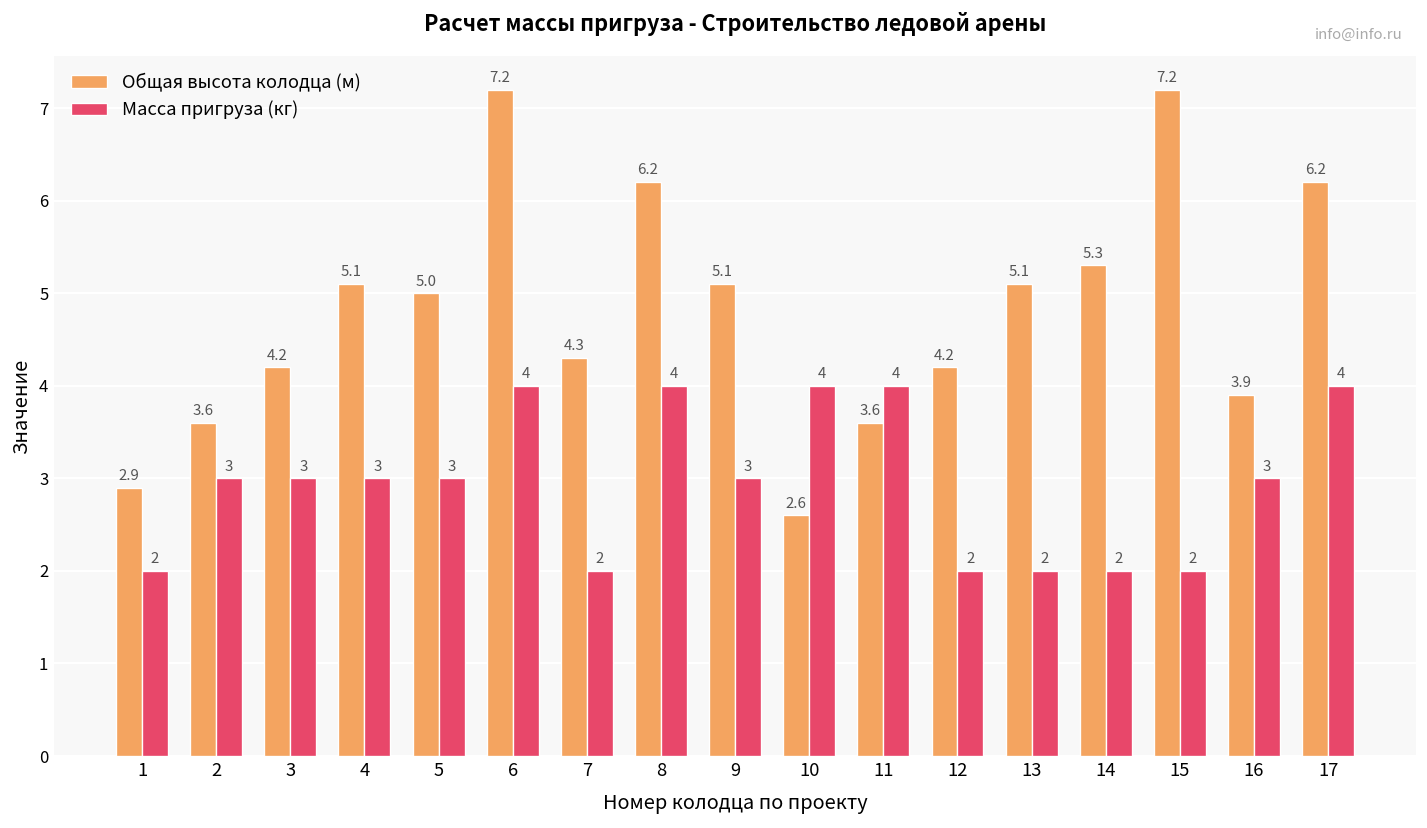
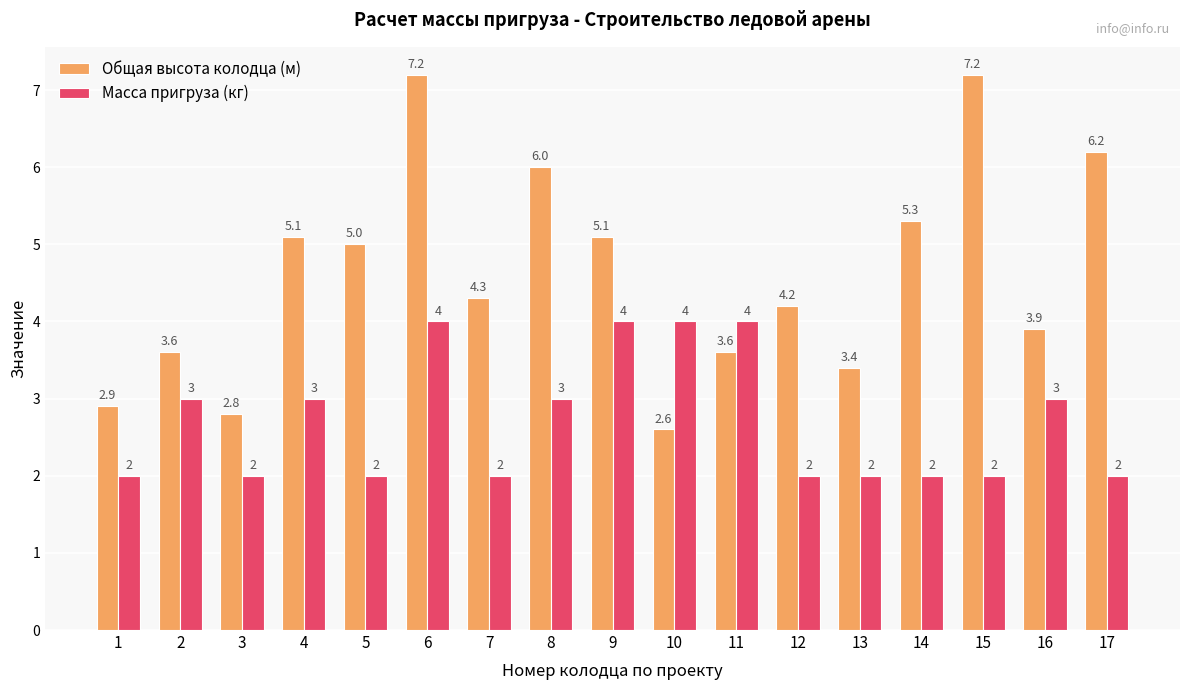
Общая высота колодца (м), 3: 4.2 -> 2.8
Масса пригруза (кг), 3: 3 -> 2
Масса пригруза (кг), 5: 3 -> 2
Общая высота колодца (м), 8: 6.2 -> 6.0
Масса пригруза (кг), 8: 4 -> 3
Масса пригруза (кг), 9: 3 -> 4
Общая высота колодца (м), 13: 5.1 -> 3.4
Масса пригруза (кг), 17: 4 -> 2
